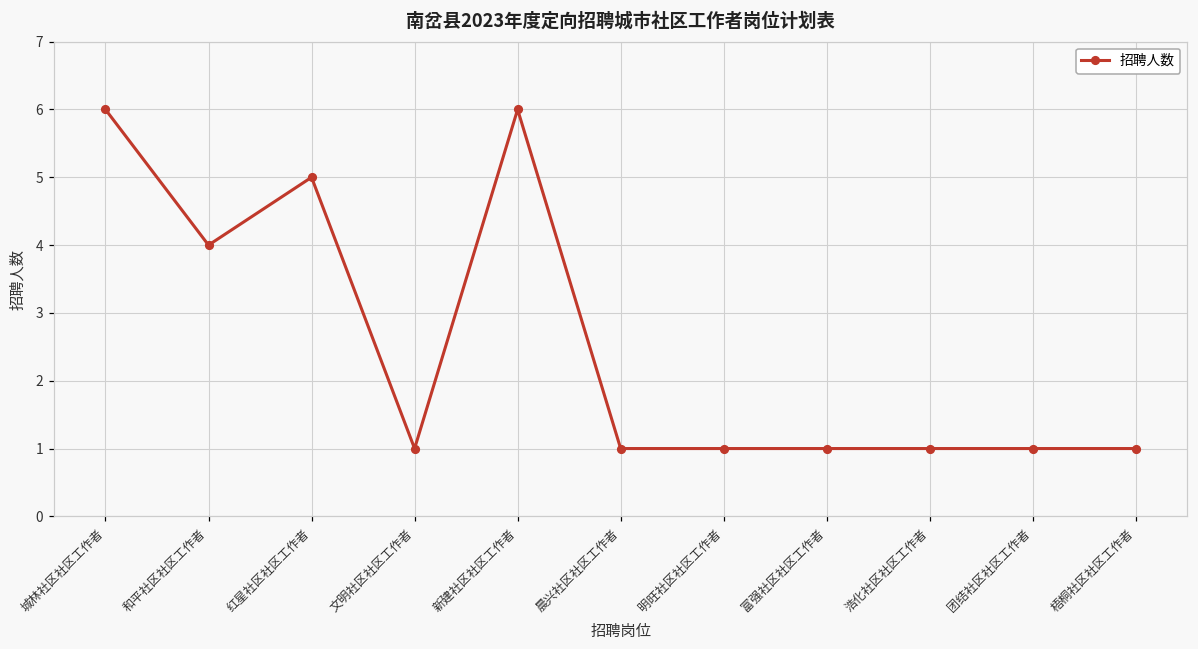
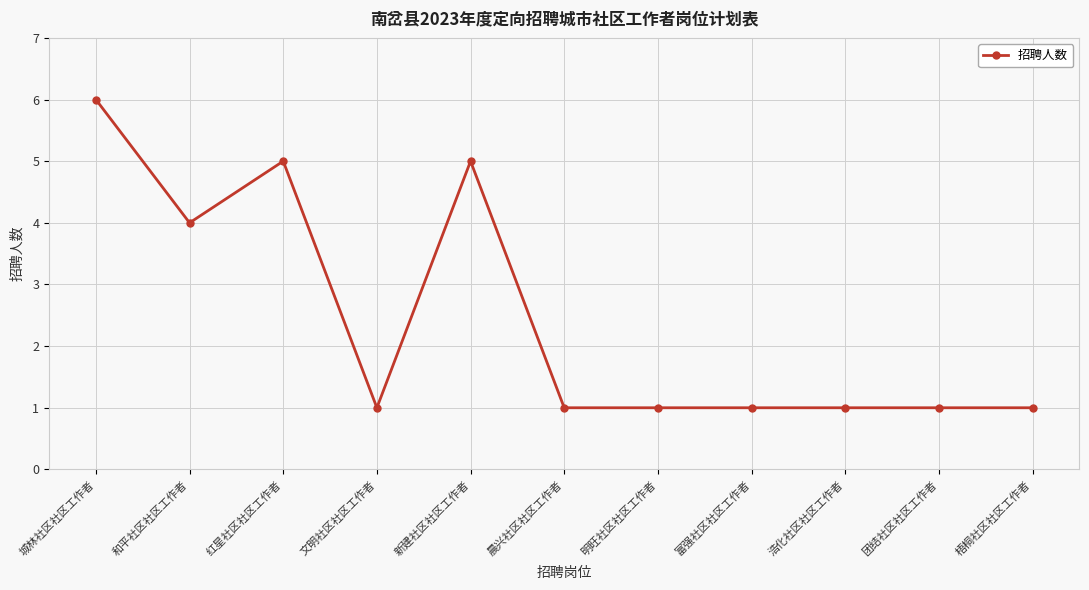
新建社区社区工作者: 6 -> 5
